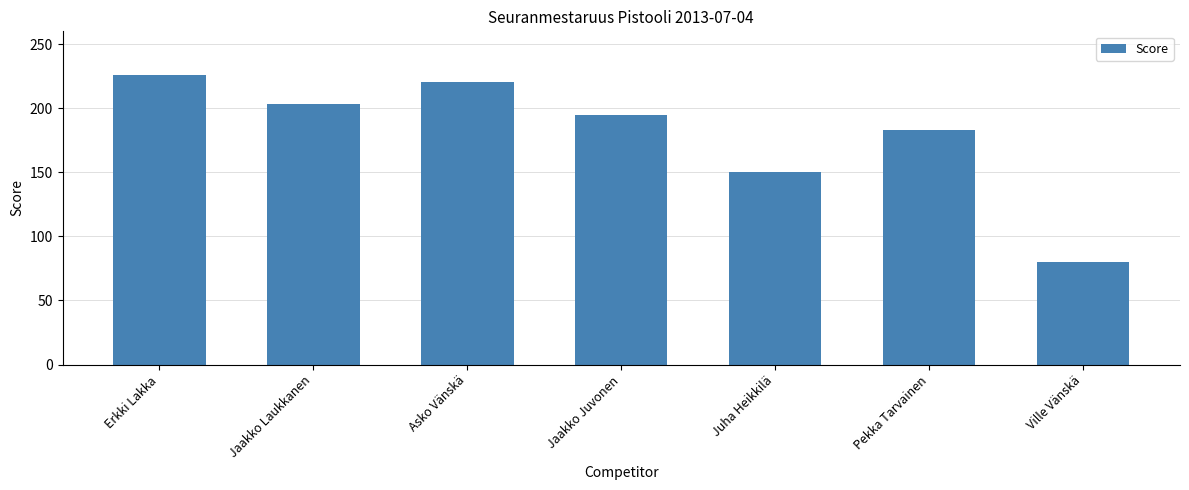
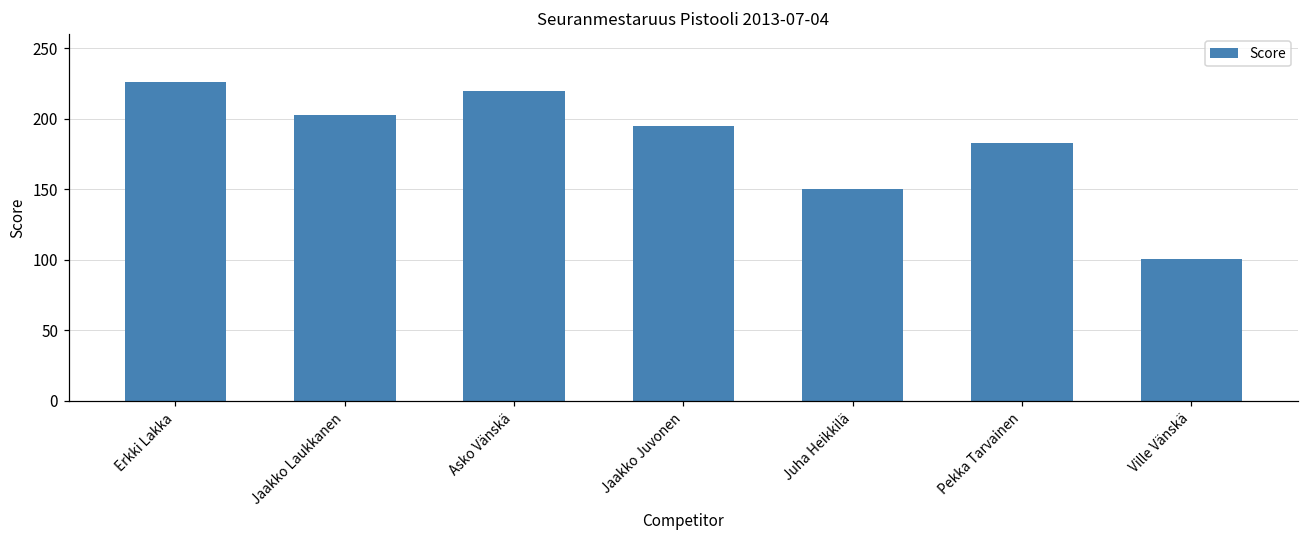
Ville Vänskä: 80 -> 101
